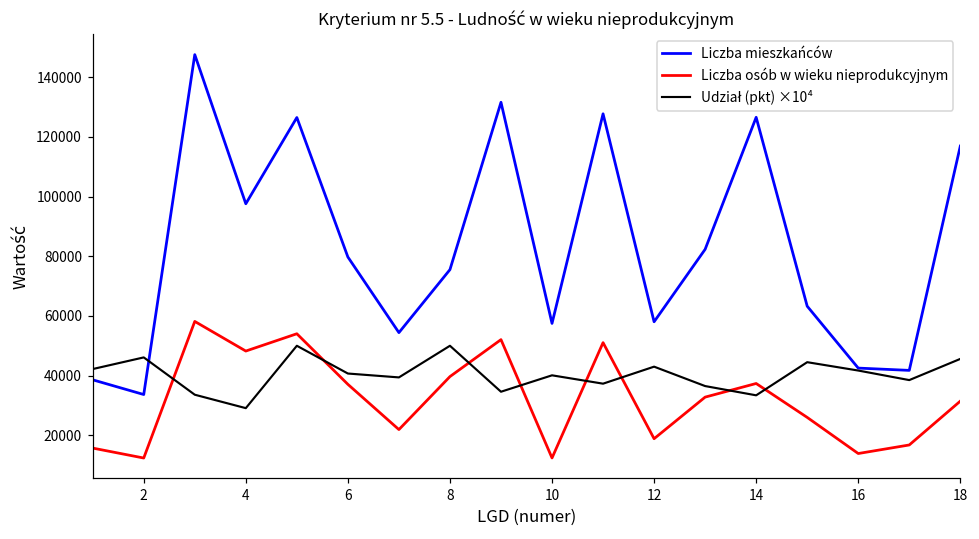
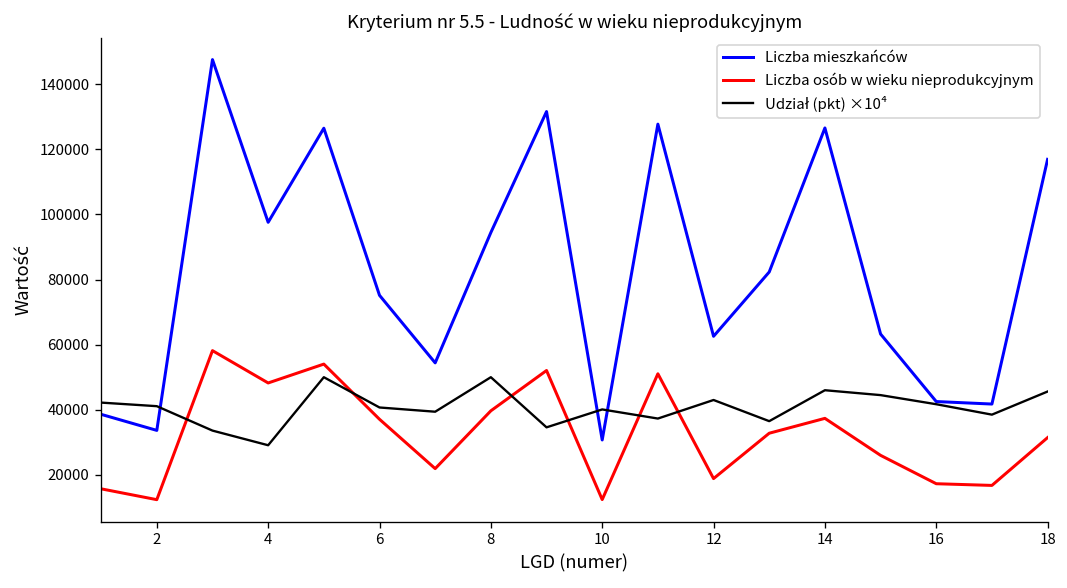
Udział (pkt) ×10⁴, 2: 46000 -> 41000
Liczba mieszkańców, 6: 80000 -> 75000
Liczba mieszkańców, 8: 76000 -> 94000
Liczba mieszkańców, 10: 57000 -> 31000
Liczba mieszkańców, 12: 58000 -> 63000
Udział (pkt) ×10⁴, 14: 33000 -> 46000
Liczba osób w wieku nieprodukcyjnym, 16: 14000 -> 17000
